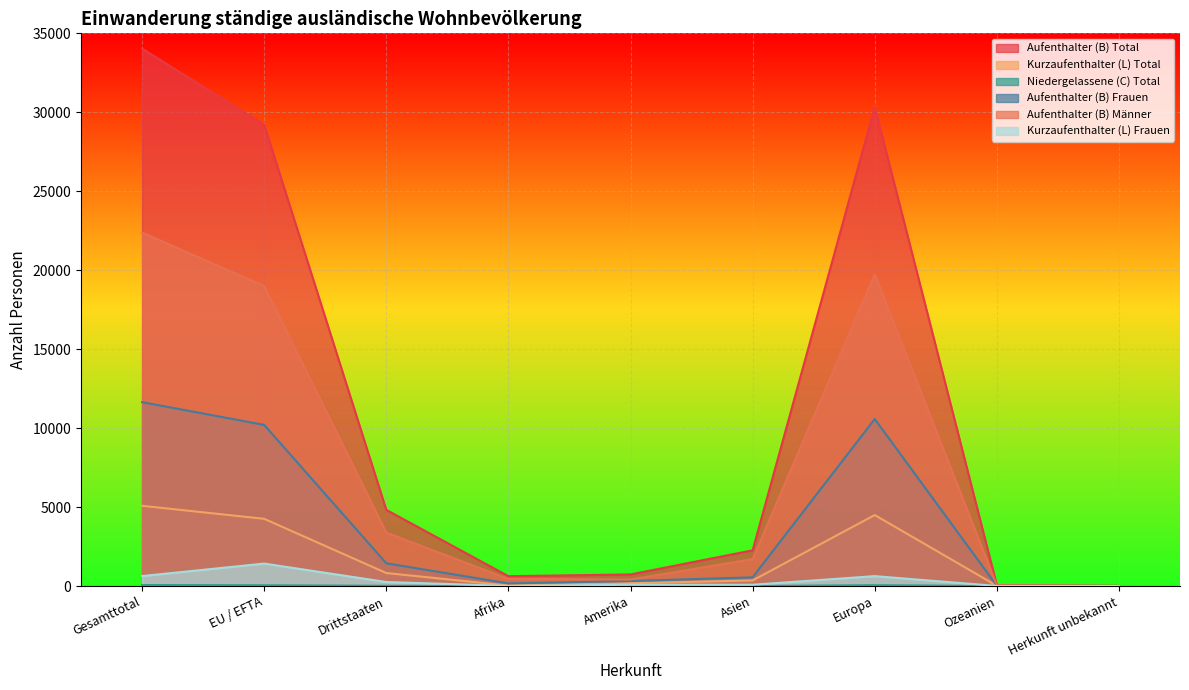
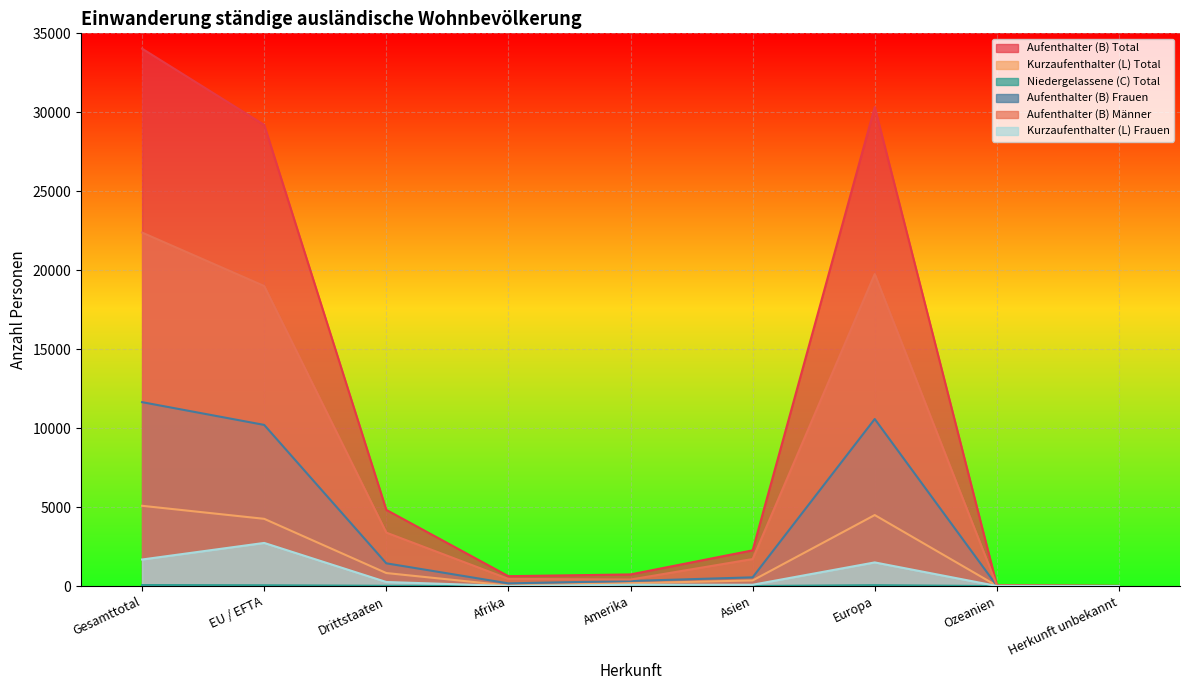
Kurzaufenthalter (L) Frauen, Gesamttotal: 600 -> 1700
Kurzaufenthalter (L) Frauen, EU / EFTA: 1400 -> 2700
Kurzaufenthalter (L) Frauen, Europa: 600 -> 1500
